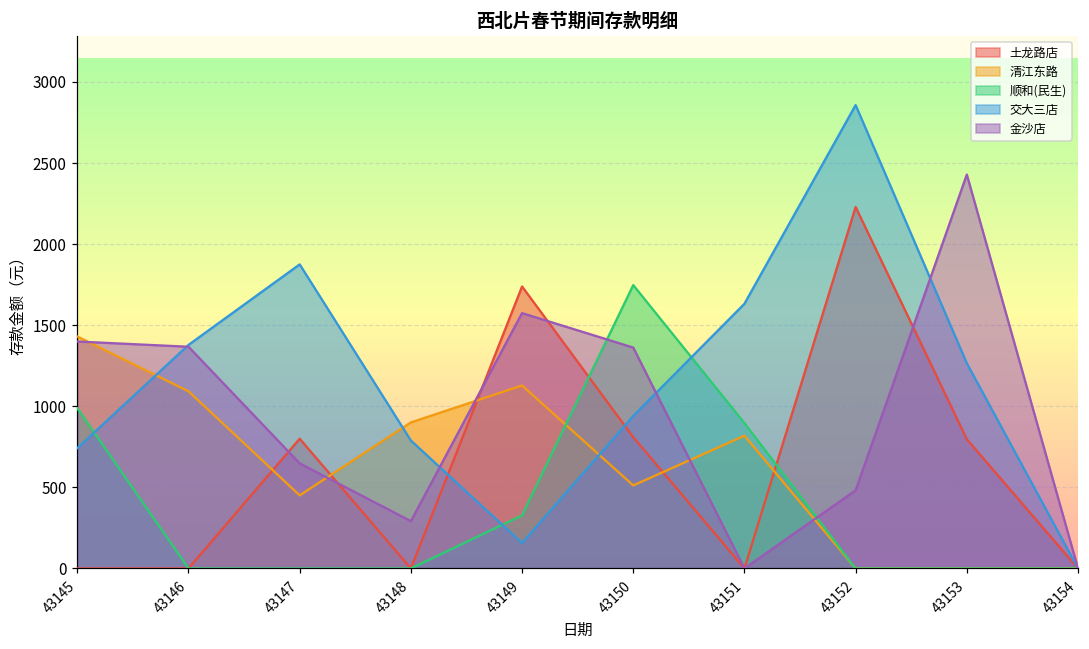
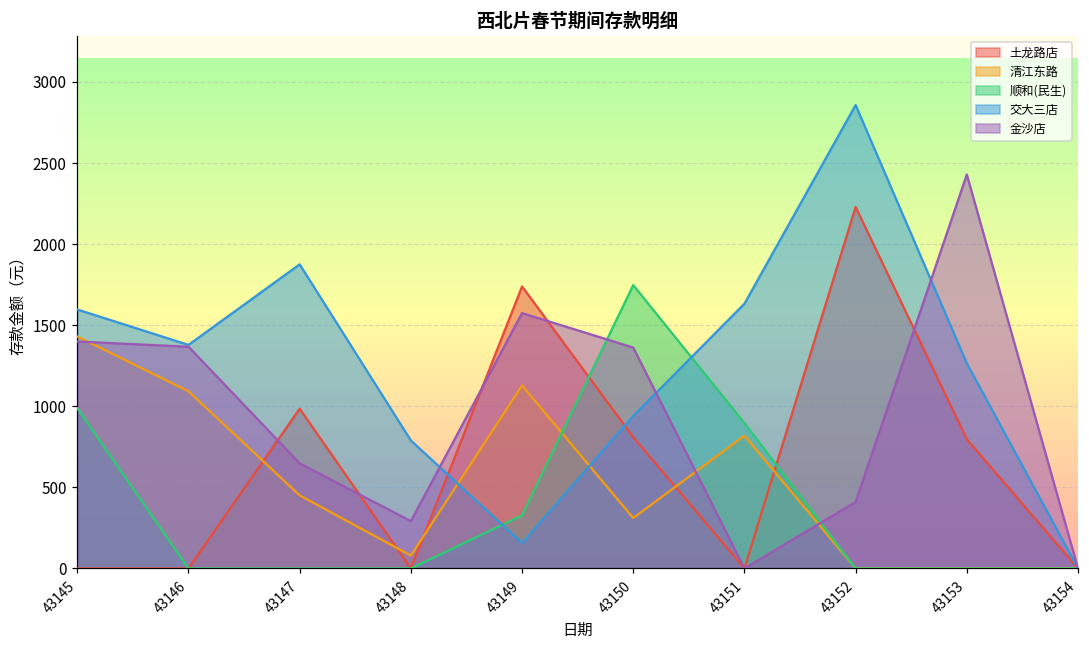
交大三店, 43145: 740 -> 1600
土龙路店, 43147: 800 -> 990
清江东路, 43148: 900 -> 80
清江东路, 43150: 510 -> 310
金沙店, 43152: 480 -> 410
